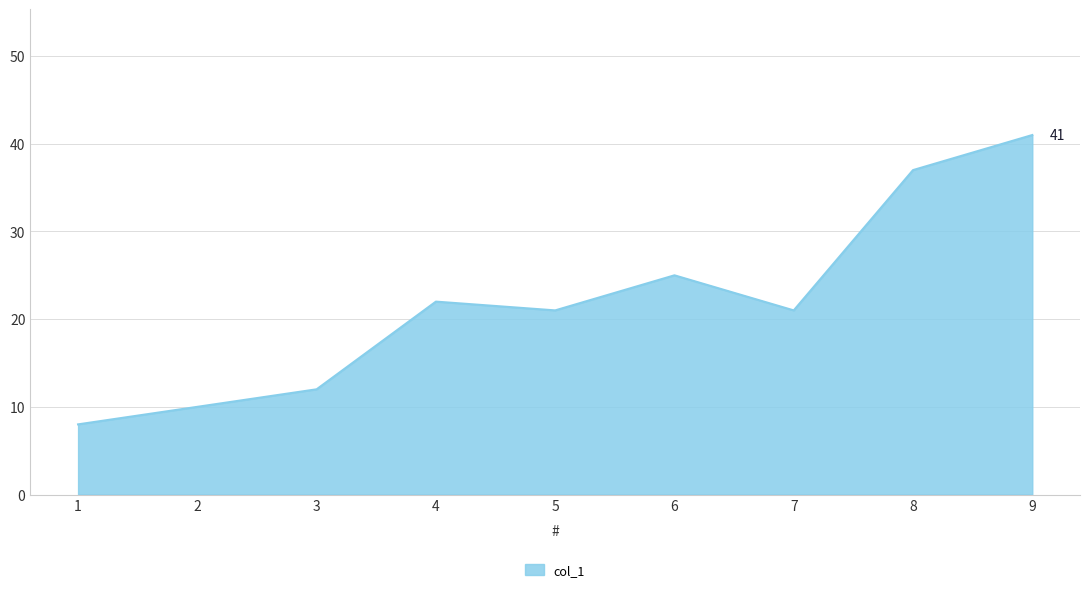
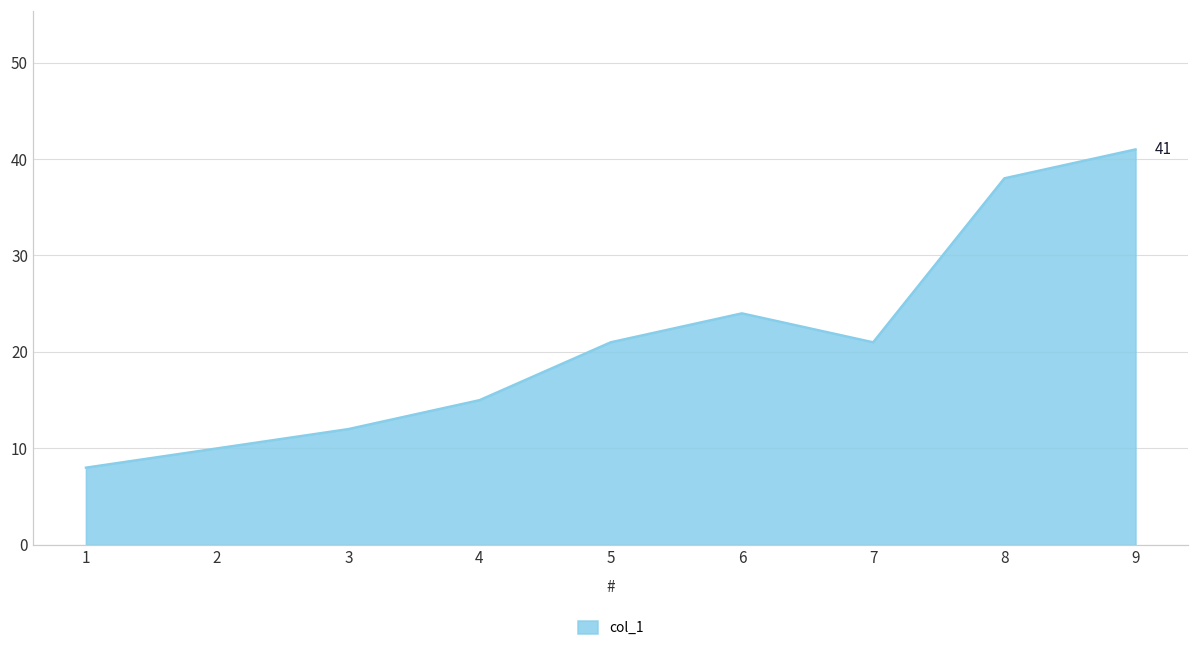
4: 22 -> 15
6: 25 -> 24
8: 37 -> 38
